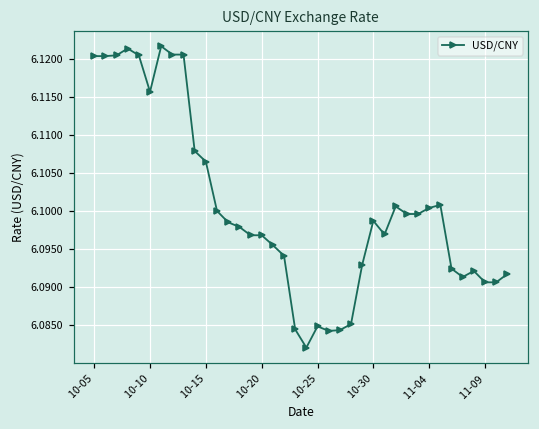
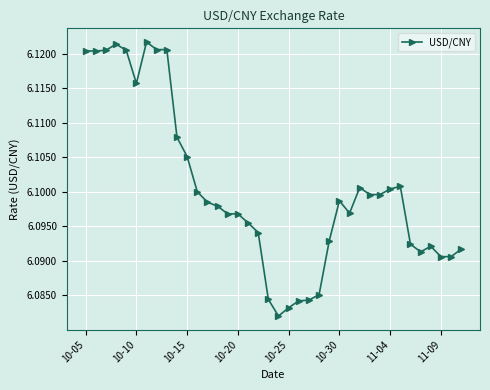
10-15: 6.107 -> 6.105
10-25: 6.085 -> 6.083
